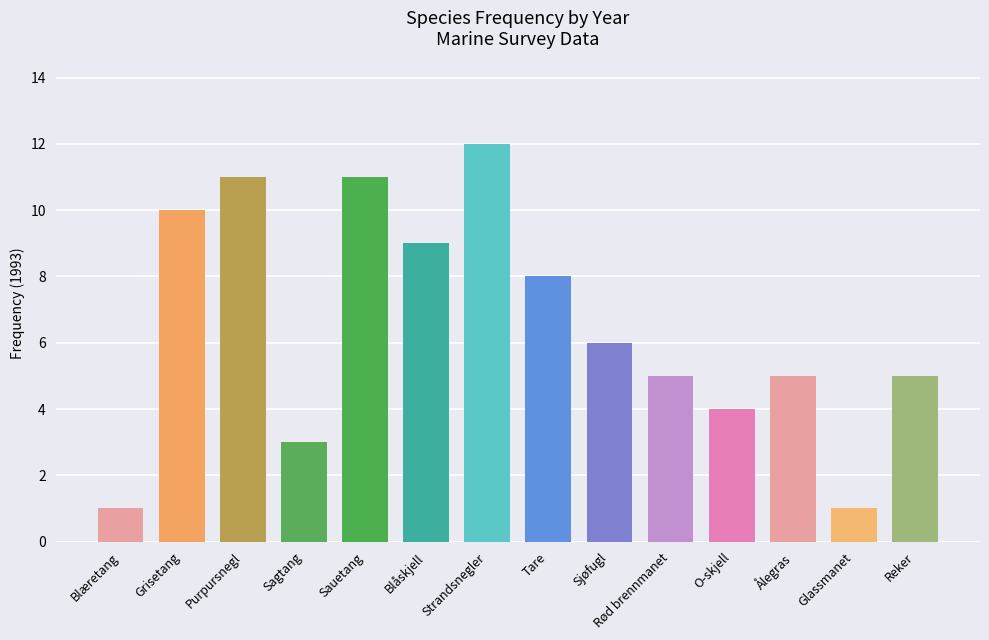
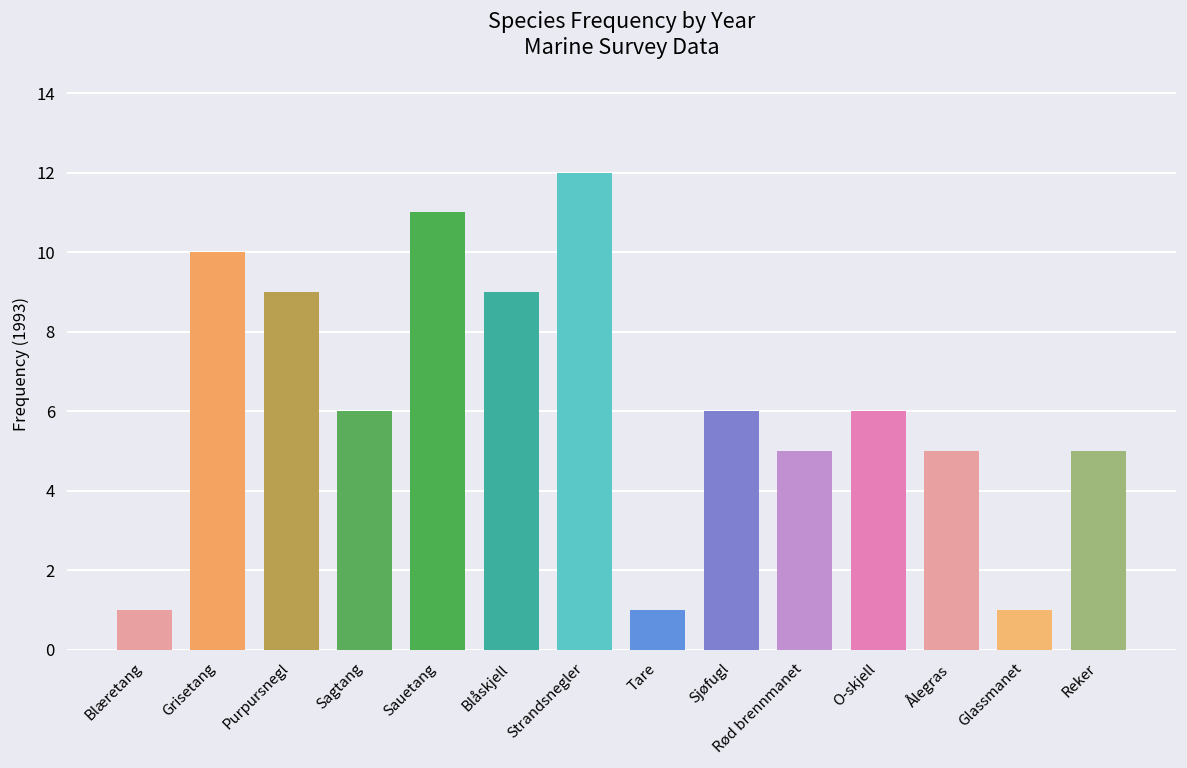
Purpursnegl: 11 -> 9
Sagtang: 3 -> 6
Tare: 8 -> 1
O-skjell: 4 -> 6
